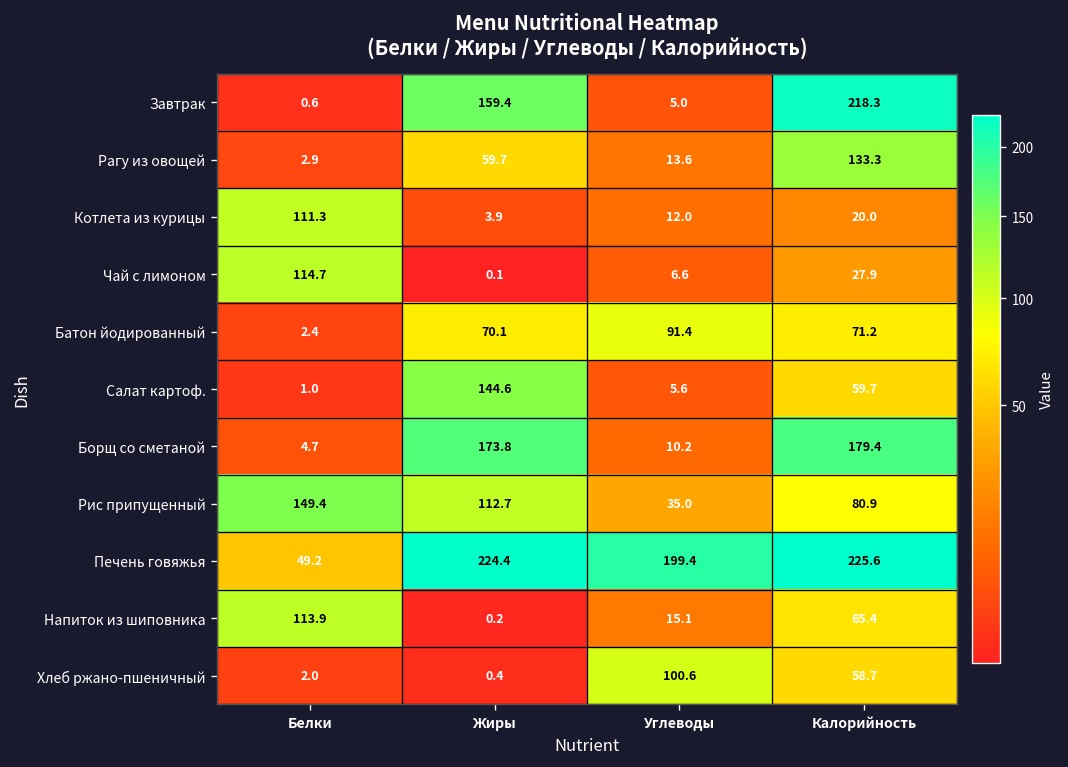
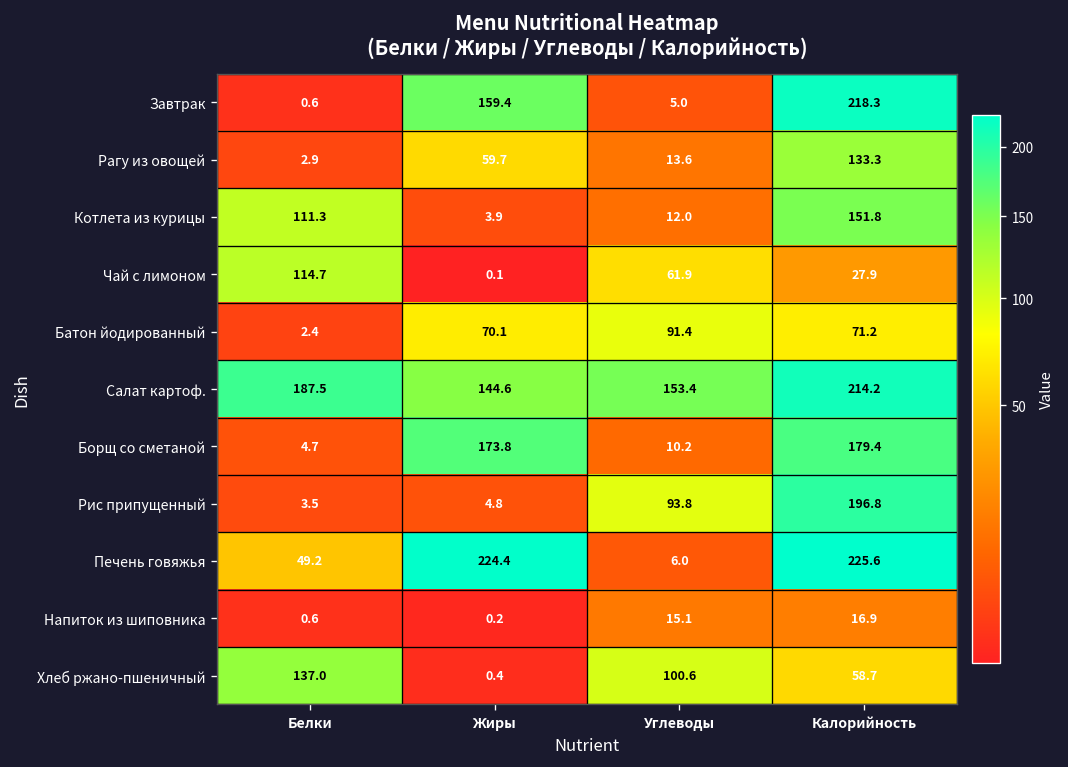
Котлета из курицы, Калорийность: 20.0 -> 151.8
Чай с лимоном, Углеводы: 6.6 -> 61.9
Салат картоф., Белки: 1.0 -> 187.5
Салат картоф., Углеводы: 5.6 -> 153.4
Салат картоф., Калорийность: 59.7 -> 214.2
Рис припущенный, Белки: 149.4 -> 3.5
Рис припущенный, Жиры: 112.7 -> 4.8
Рис припущенный, Углеводы: 35.0 -> 93.8
Рис припущенный, Калорийность: 80.9 -> 196.8
Печень говяжья, Углеводы: 199.4 -> 6.0
Напиток из шиповника, Белки: 113.9 -> 0.6
Напиток из шиповника, Калорийность: 65.4 -> 16.9
Хлеб ржано-пшеничный, Белки: 2.0 -> 137.0
